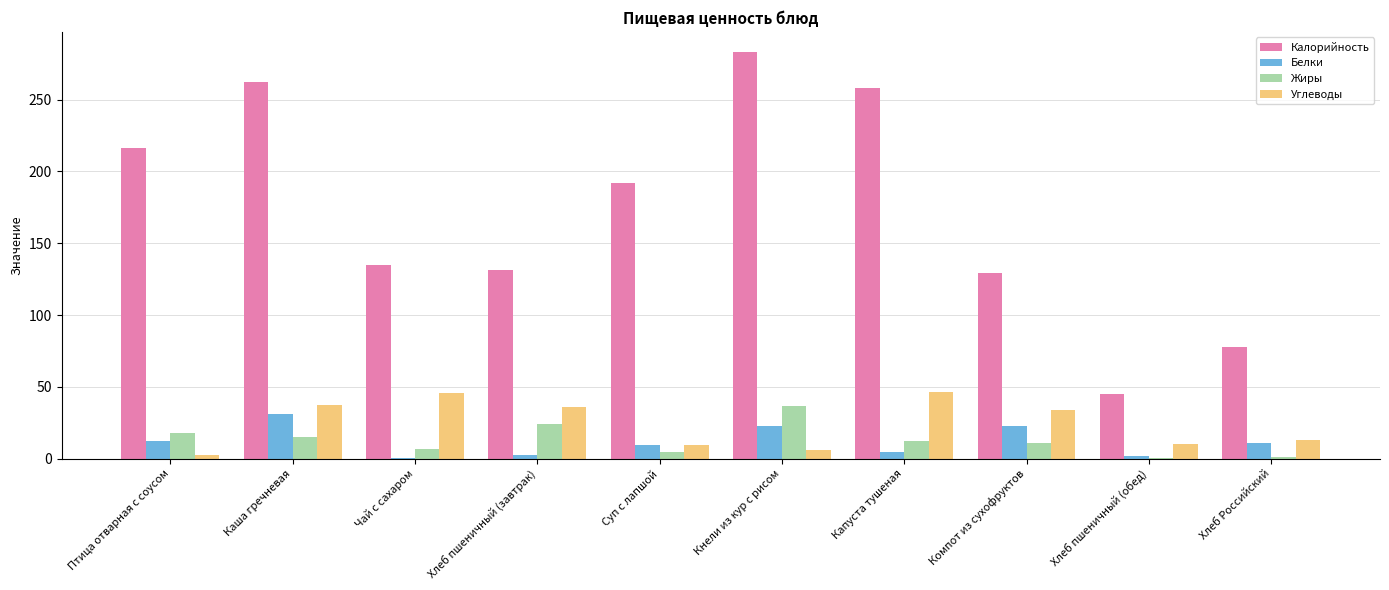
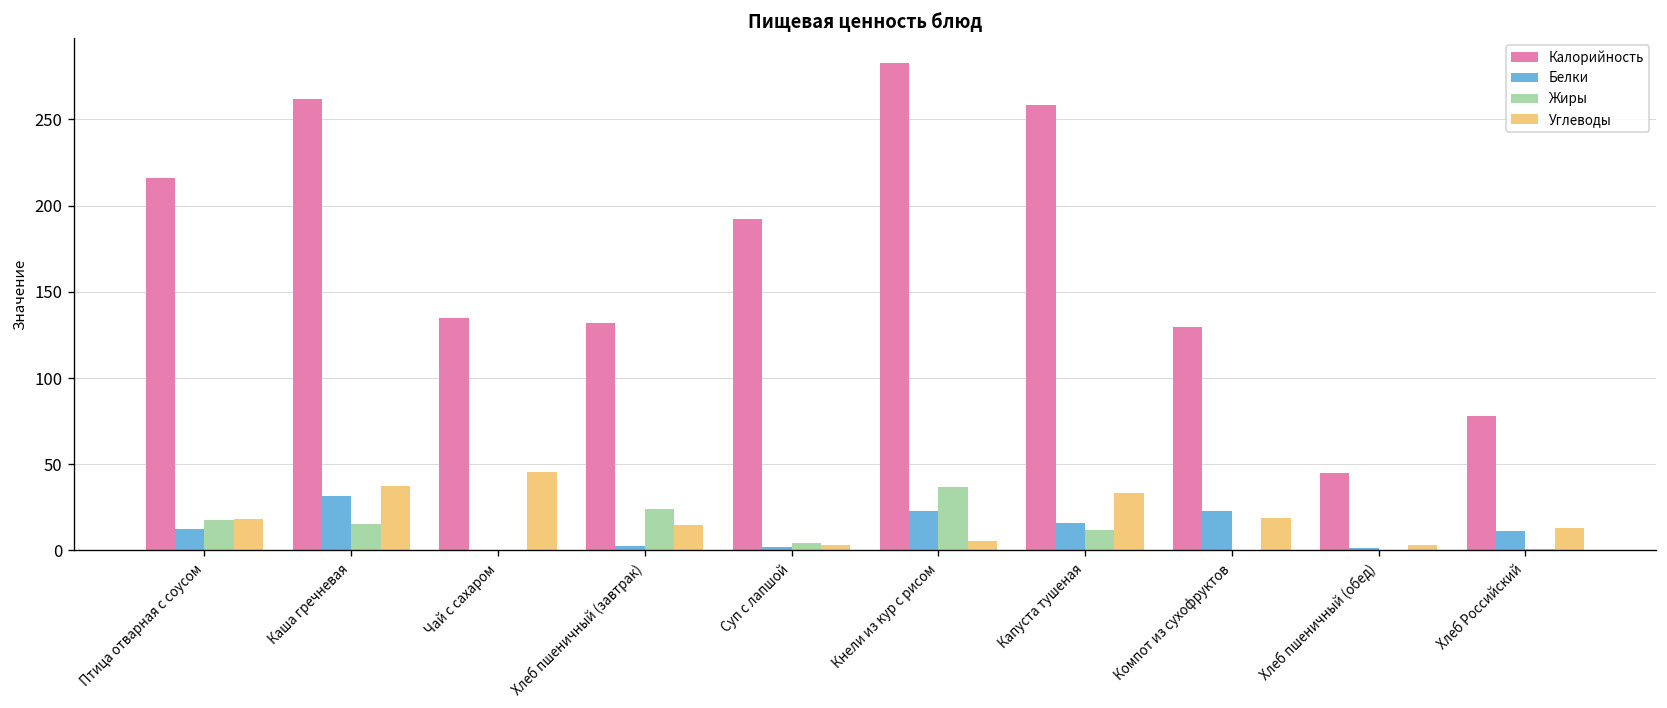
Углеводы, Птица отварная с соусом: 2 -> 18
Жиры, Чай с сахаром: 7 -> 0
Углеводы, Хлеб пшеничный (завтрак): 36 -> 15
Белки, Суп с лапшой: 9 -> 2
Углеводы, Суп с лапшой: 9 -> 3
Белки, Капуста тушеная: 4 -> 16
Углеводы, Капуста тушеная: 46 -> 33
Жиры, Компот из сухофруктов: 11 -> 0
Углеводы, Компот из сухофруктов: 34 -> 19
Углеводы, Хлеб пшеничный (обед): 10 -> 3
